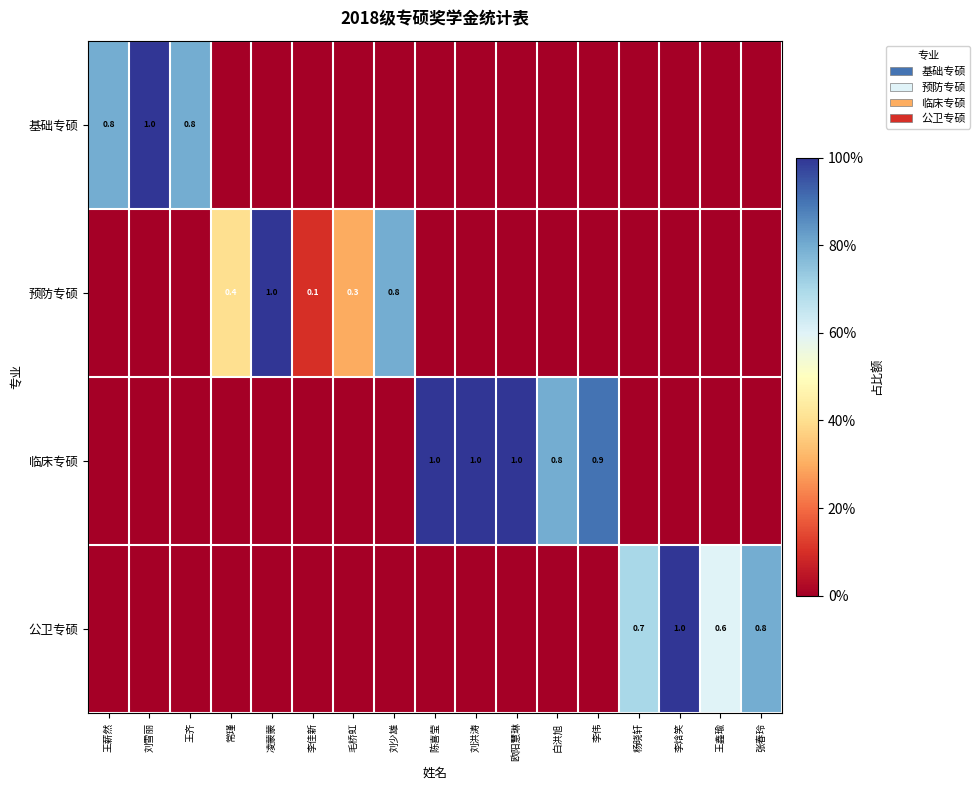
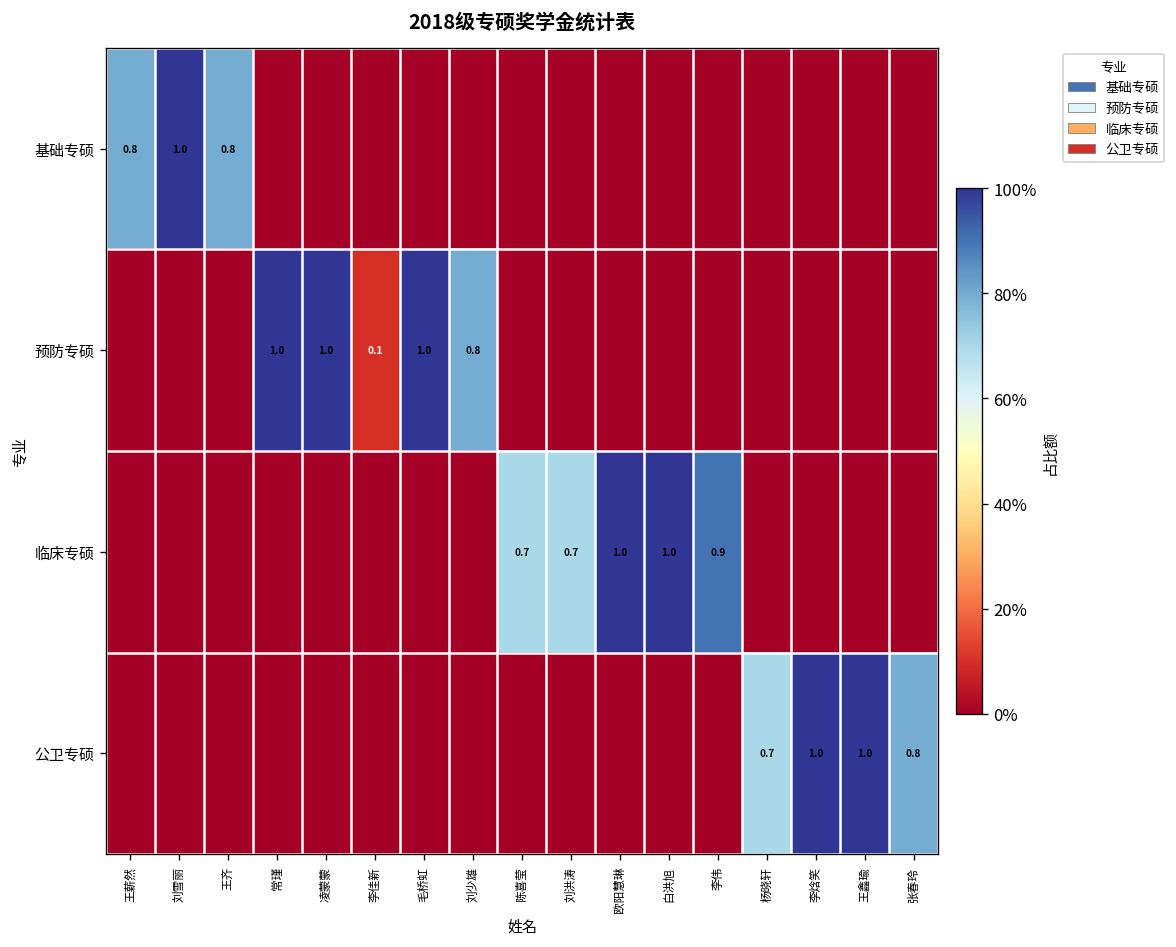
预防专硕, 常瑾: 0.4 -> 1.0
预防专硕, 毛桥虹: 0.3 -> 1.0
临床专硕, 陈喜莹: 1.0 -> 0.7
临床专硕, 刘洪涛: 1.0 -> 0.7
临床专硕, 白洪旭: 0.8 -> 1.0
公卫专硕, 王鑫瑜: 0.6 -> 1.0
